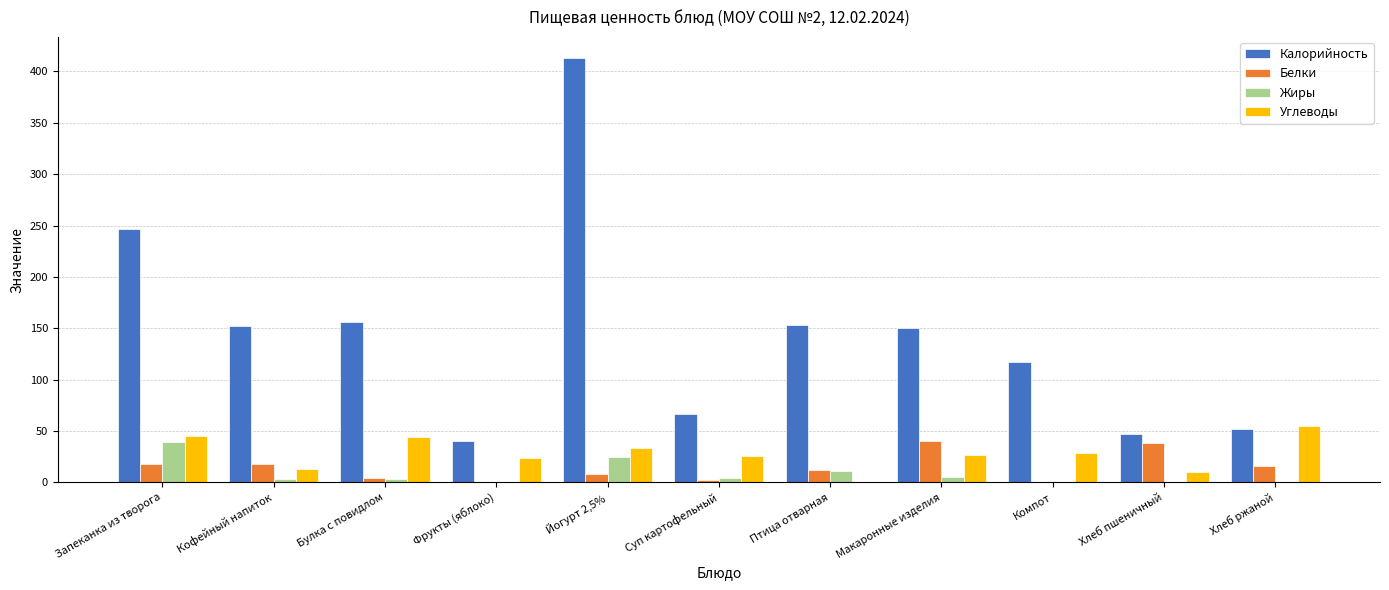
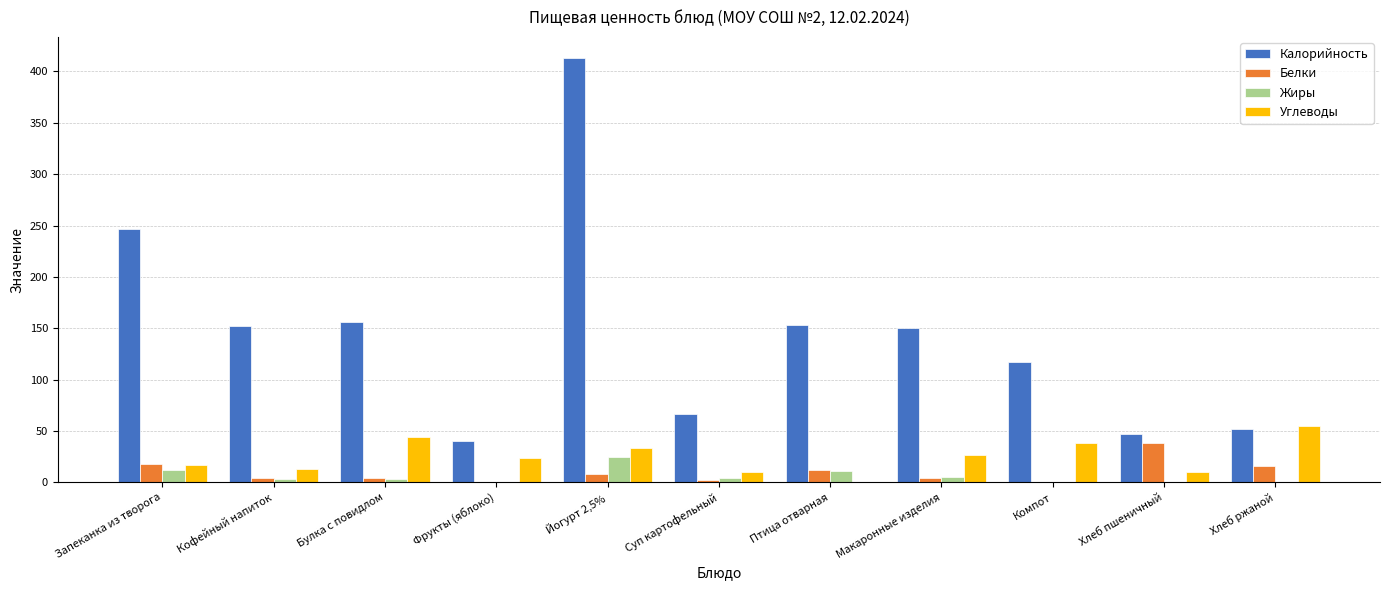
Жиры, Запеканка из творога: 39 -> 12
Углеводы, Запеканка из творога: 45 -> 17
Белки, Кофейный напиток: 18 -> 4
Углеводы, Суп картофельный: 26 -> 10
Белки, Макаронные изделия: 40 -> 4
Углеводы, Компот: 29 -> 38
